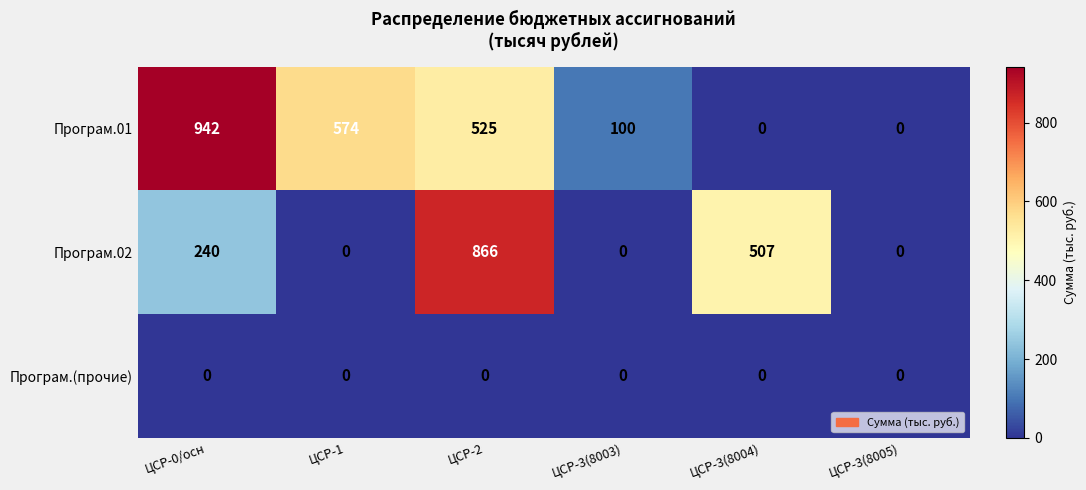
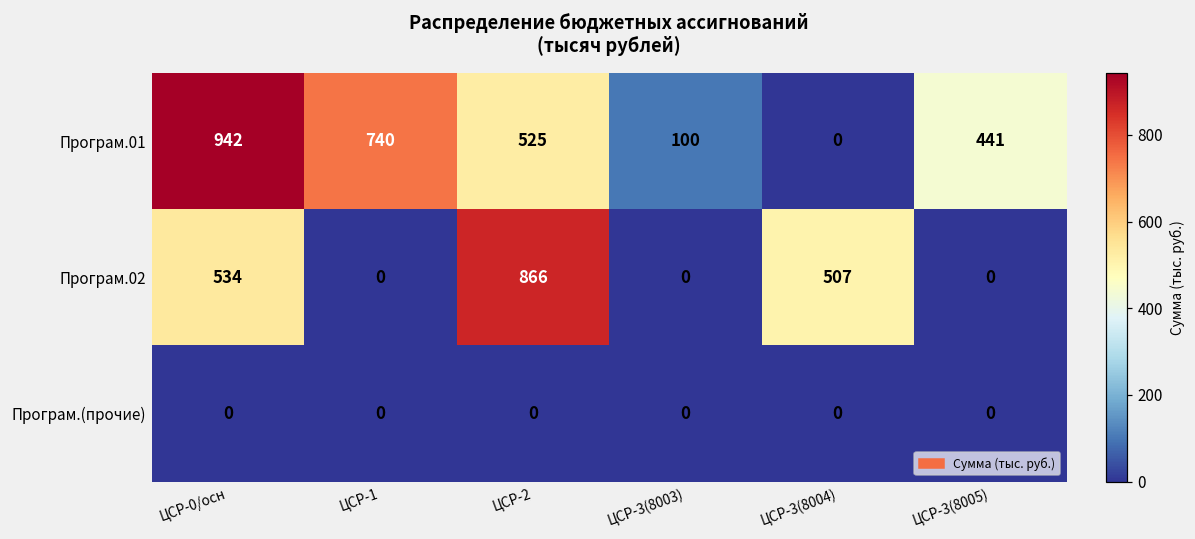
Програм.01, ЦСР-1: 574 -> 740
Програм.01, ЦСР-3(8005): 0 -> 441
Програм.02, ЦСР-0/осн: 240 -> 534
